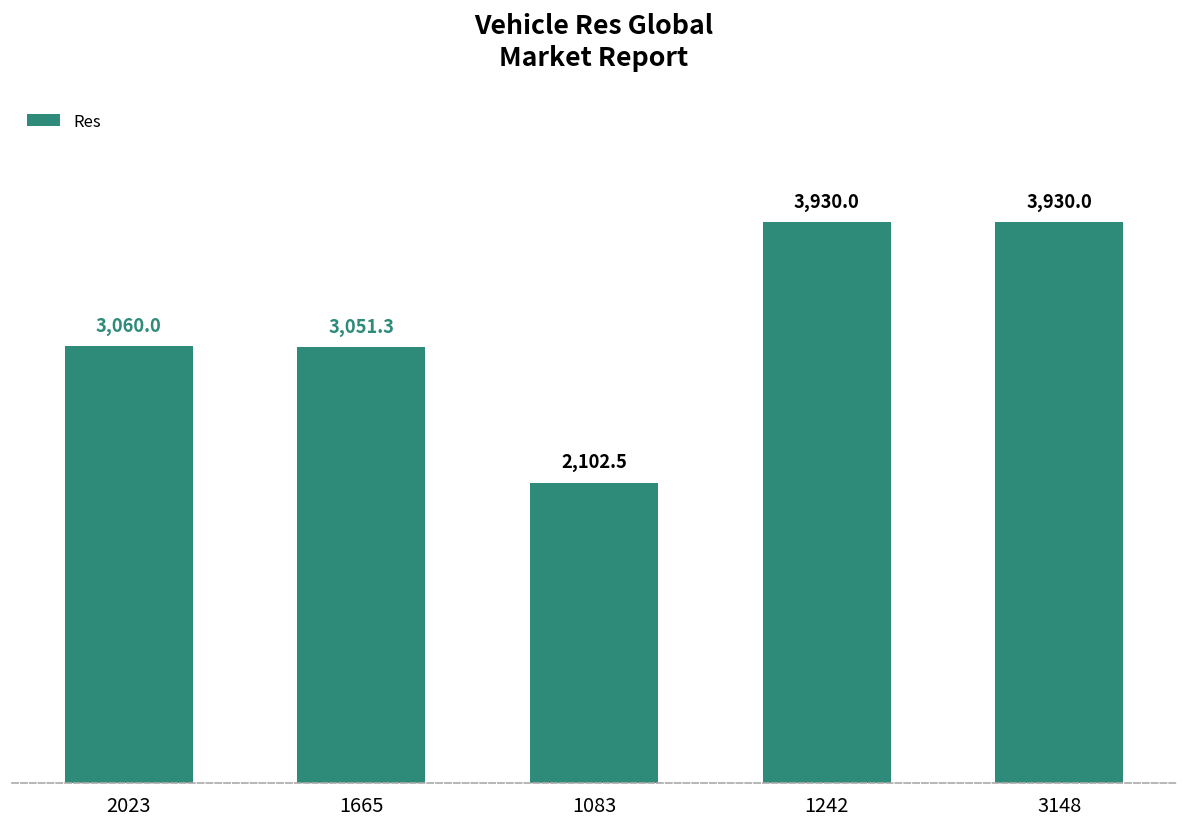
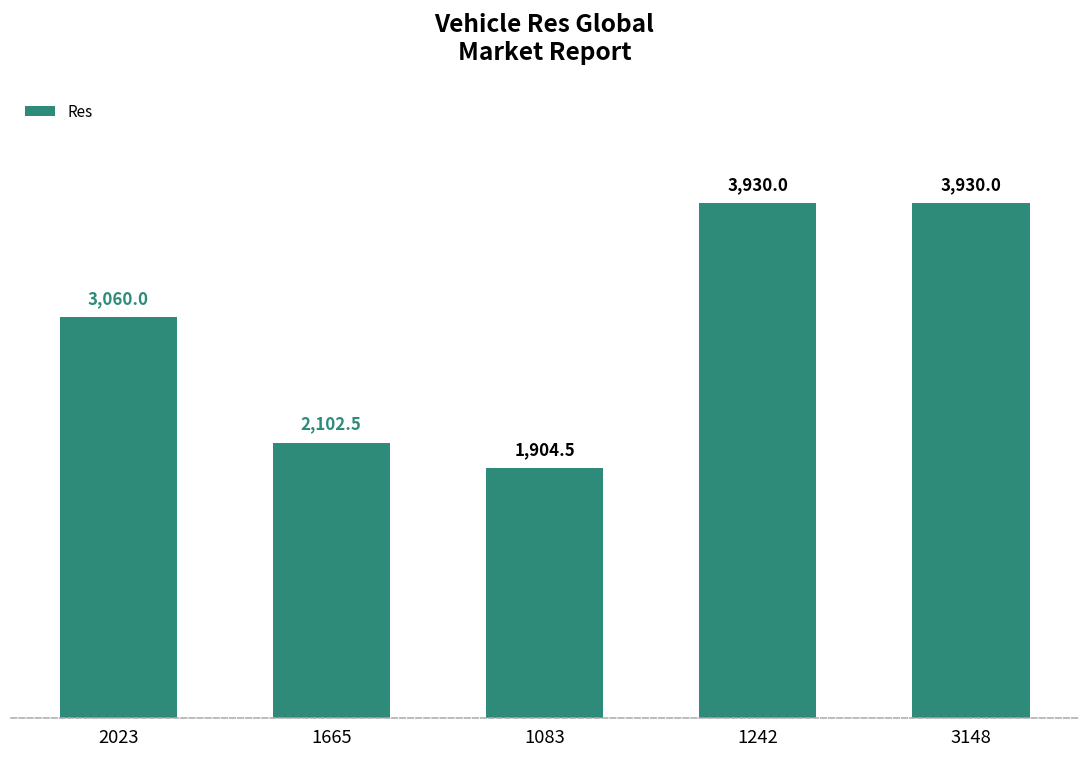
1665: 3,051.3 -> 2,102.5
1083: 2,102.5 -> 1,904.5
